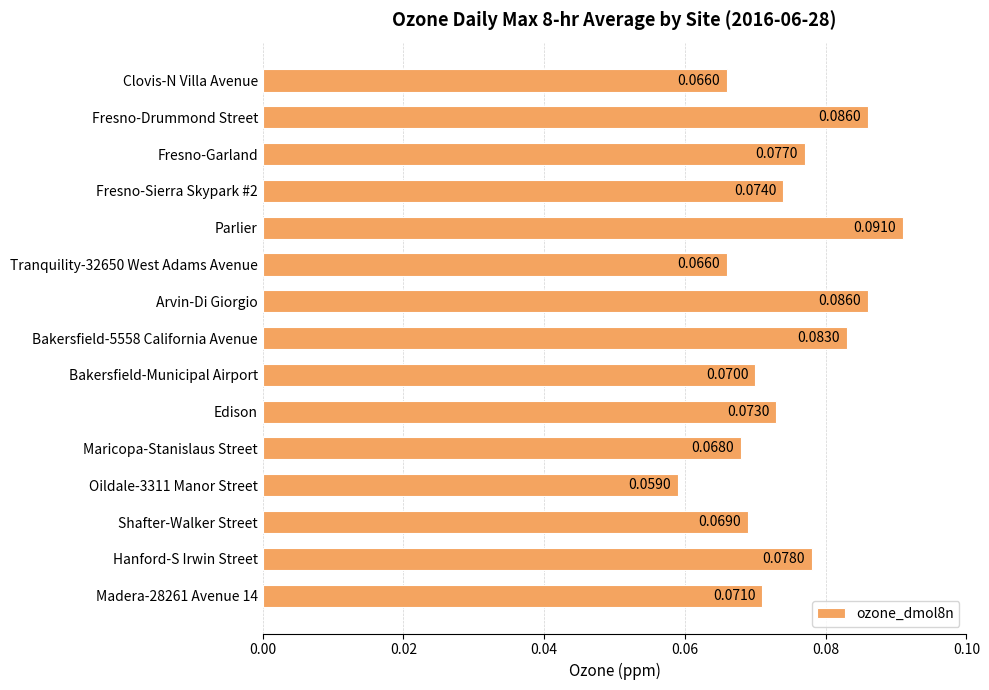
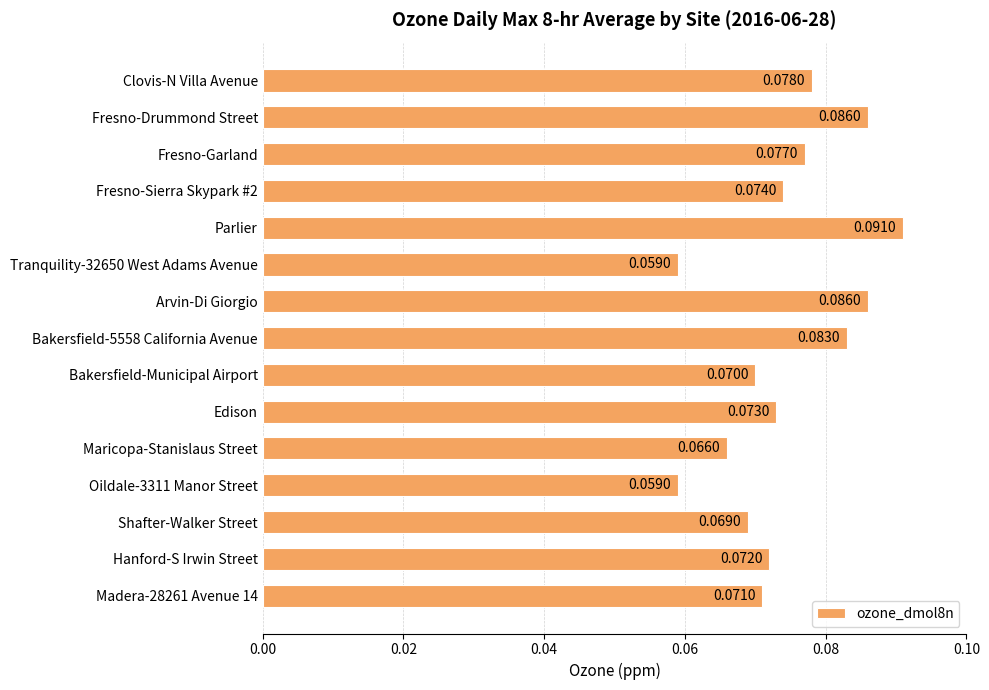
Clovis-N Villa Avenue: 0.0660 -> 0.0780
Tranquility-32650 West Adams Avenue: 0.0660 -> 0.0590
Maricopa-Stanislaus Street: 0.0680 -> 0.0660
Hanford-S Irwin Street: 0.0780 -> 0.0720
